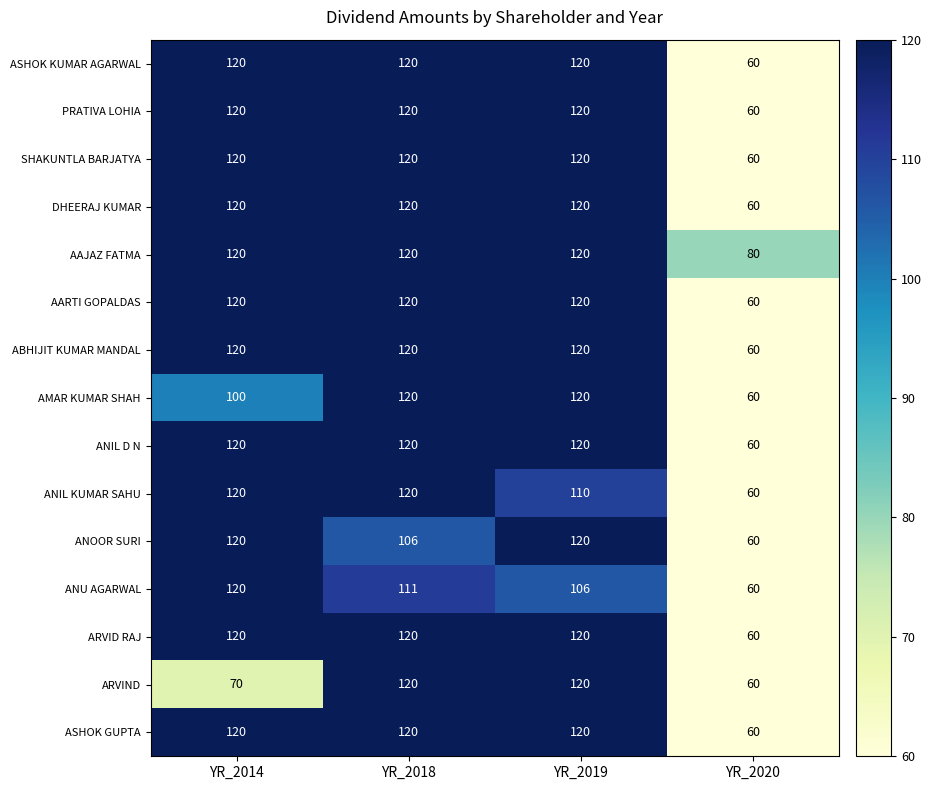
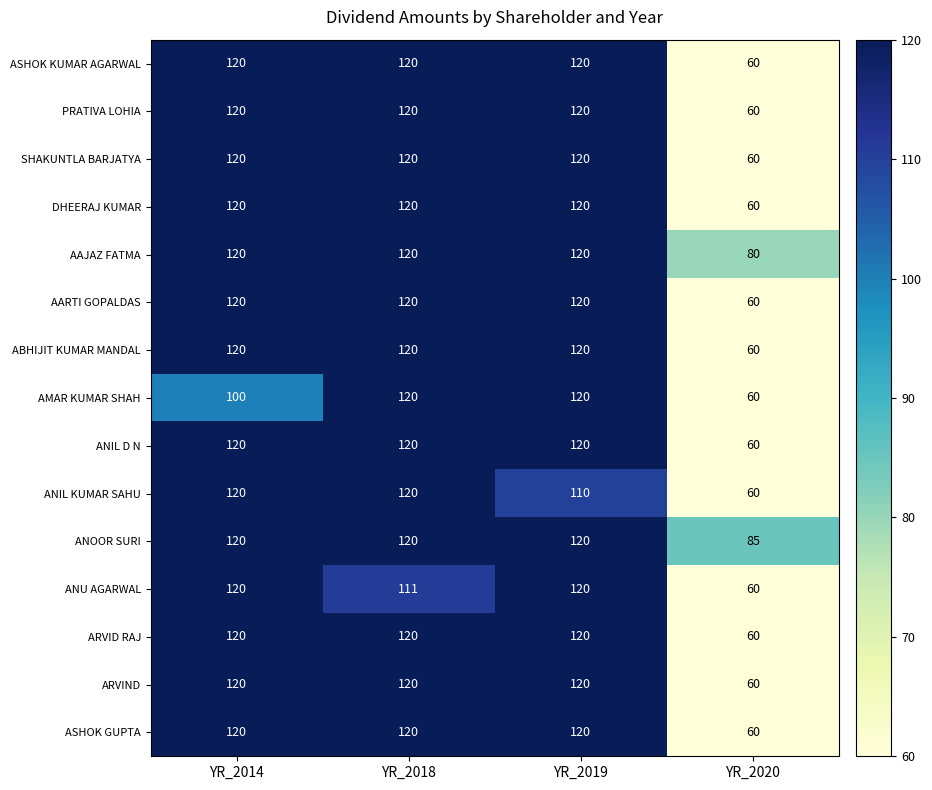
ANOOR SURI, YR_2018: 106 -> 120
ANOOR SURI, YR_2020: 60 -> 85
ANU AGARWAL, YR_2019: 106 -> 120
ARVIND, YR_2014: 70 -> 120
